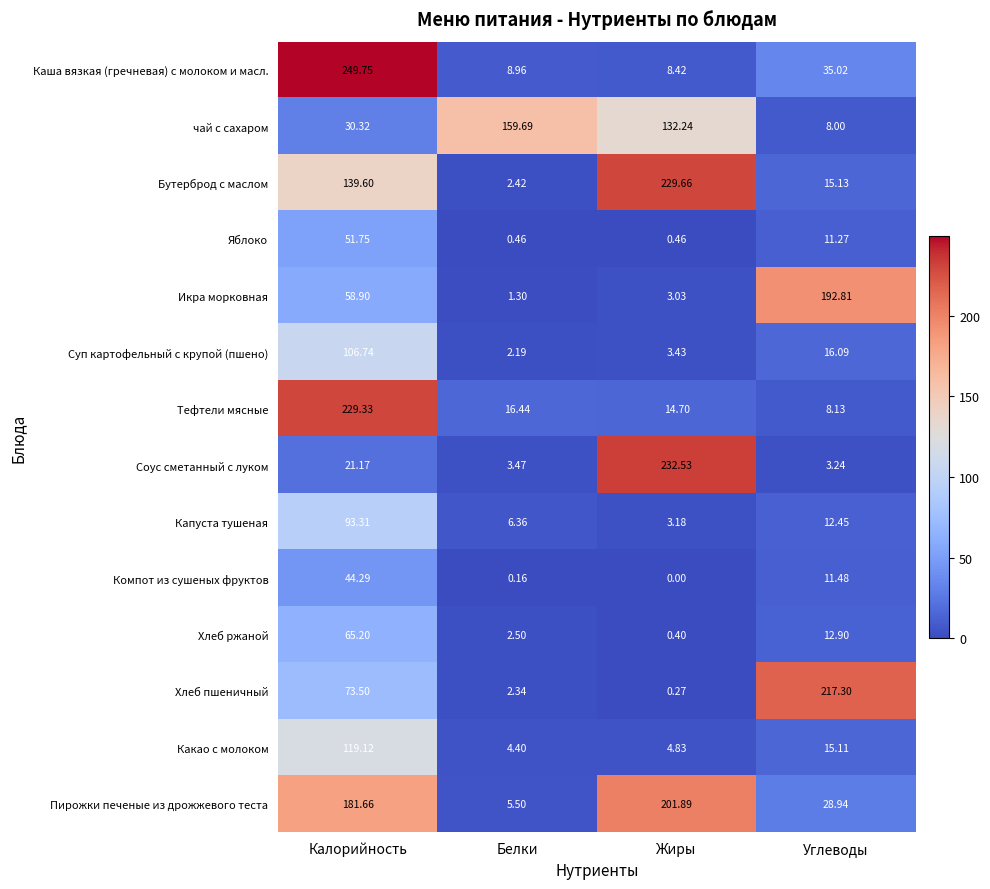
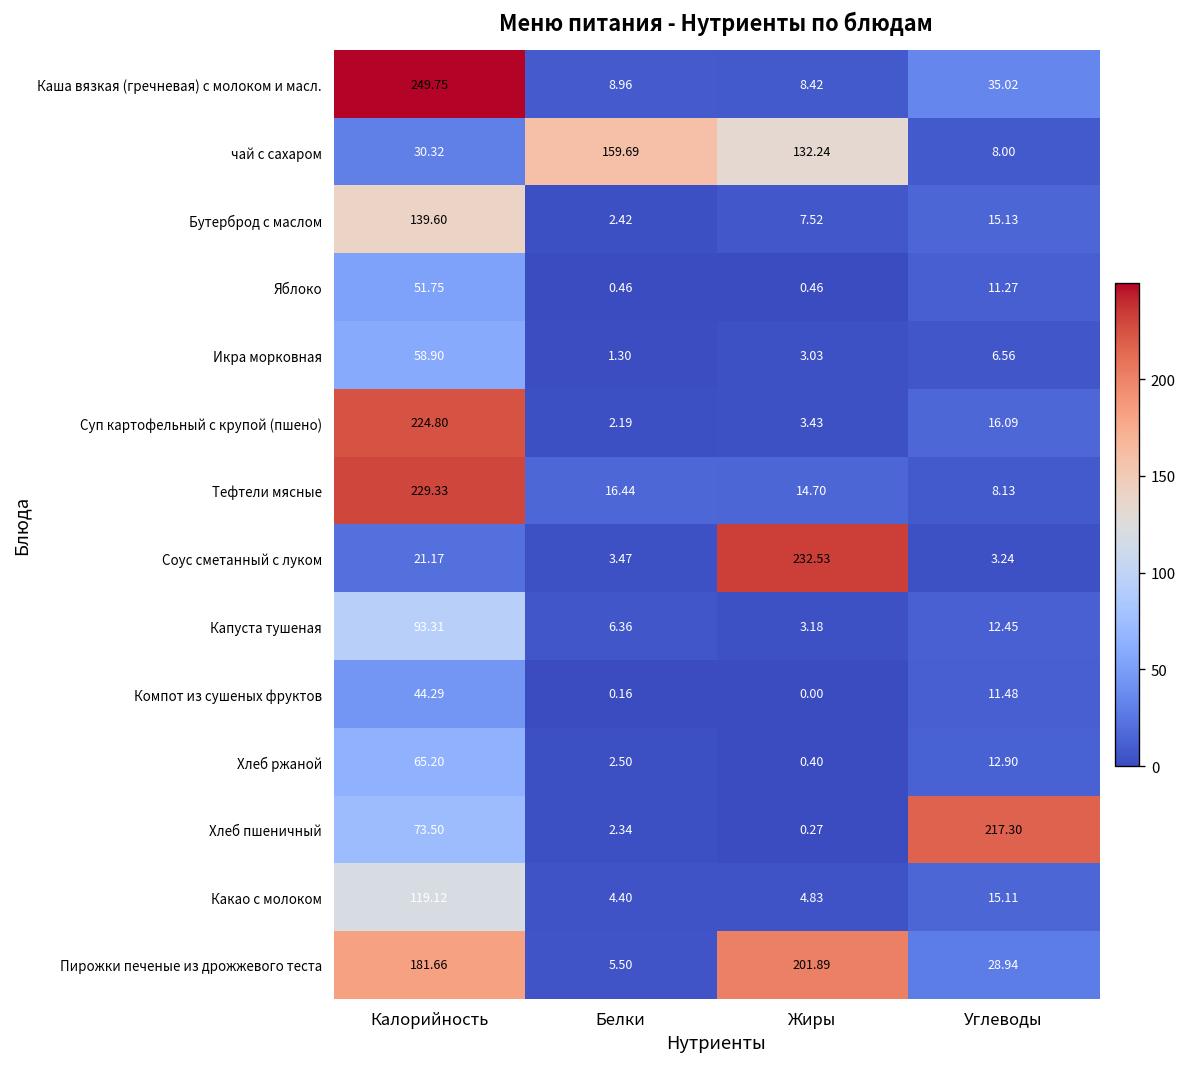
Бутерброд с маслом, Жиры: 229.66 -> 7.52
Икра морковная, Углеводы: 192.81 -> 6.56
Суп картофельный с крупой (пшено), Калорийность: 106.74 -> 224.80
